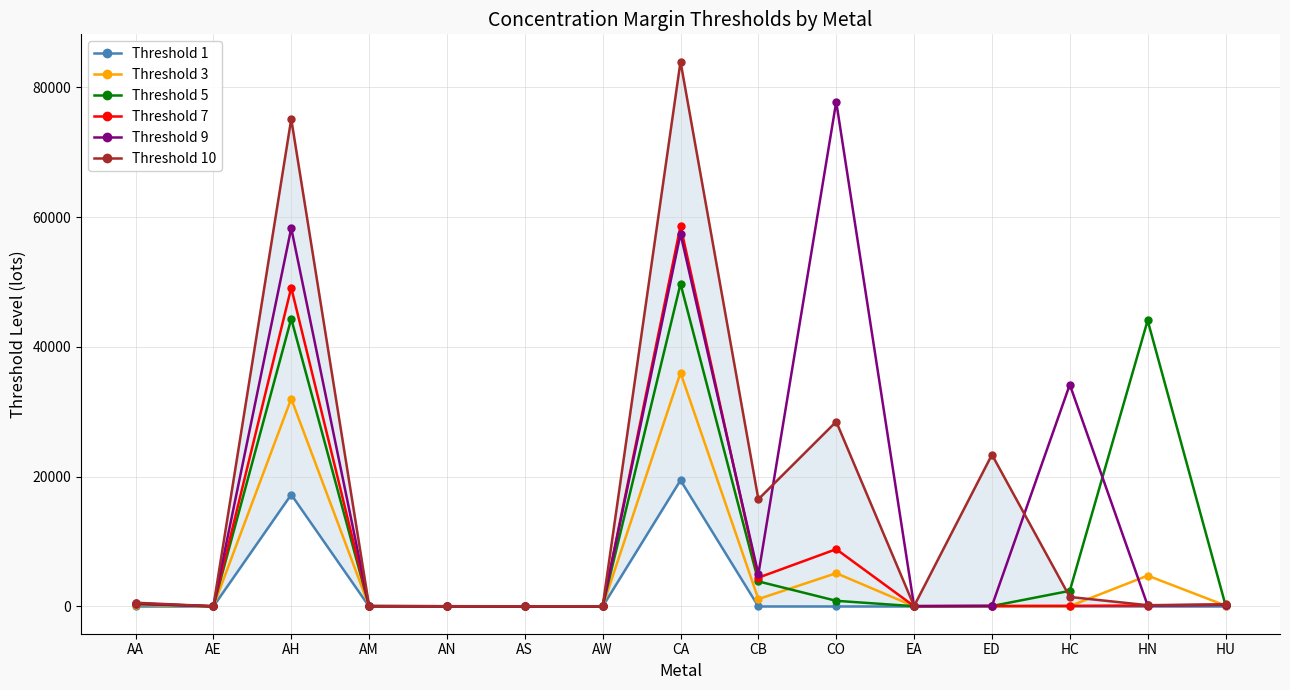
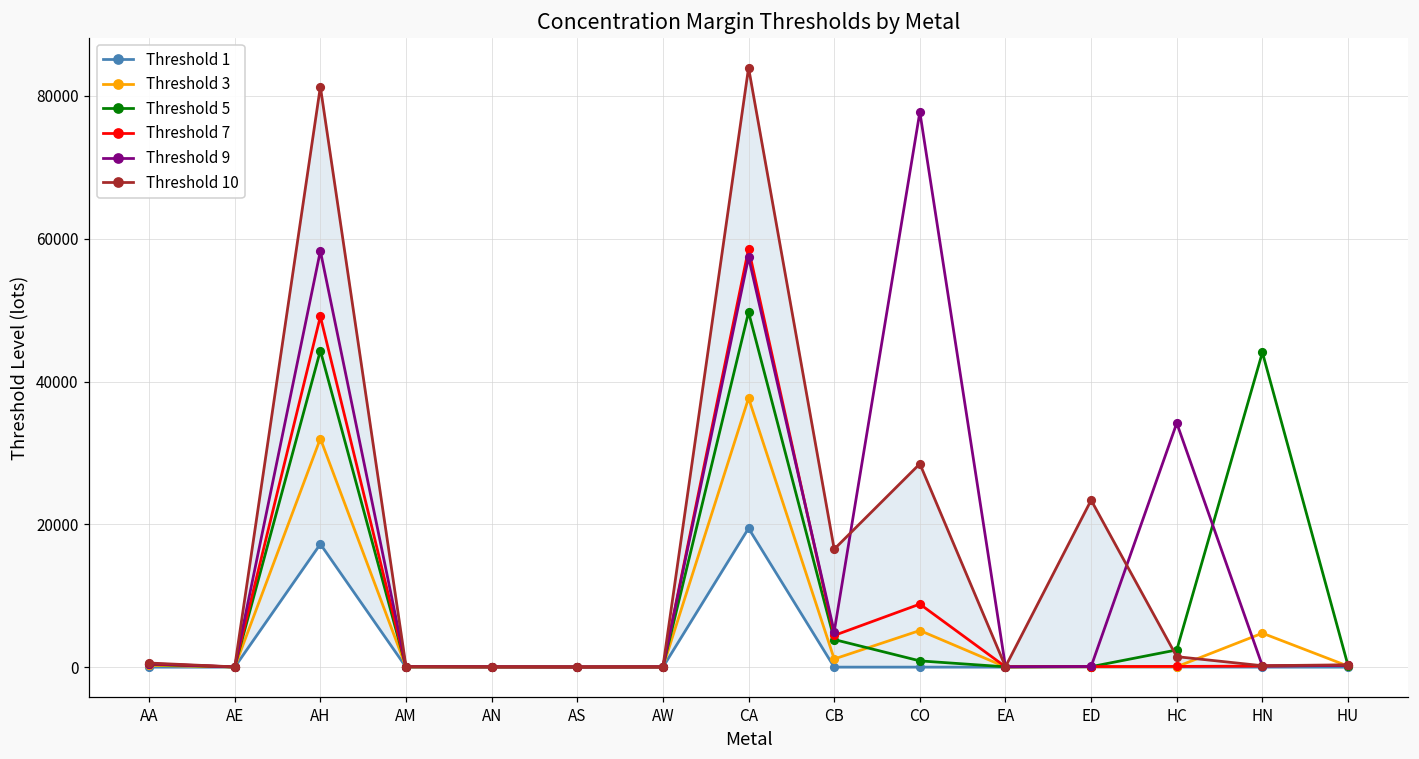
Threshold 10, AH: 75000 -> 81000
Threshold 3, CA: 36000 -> 38000
